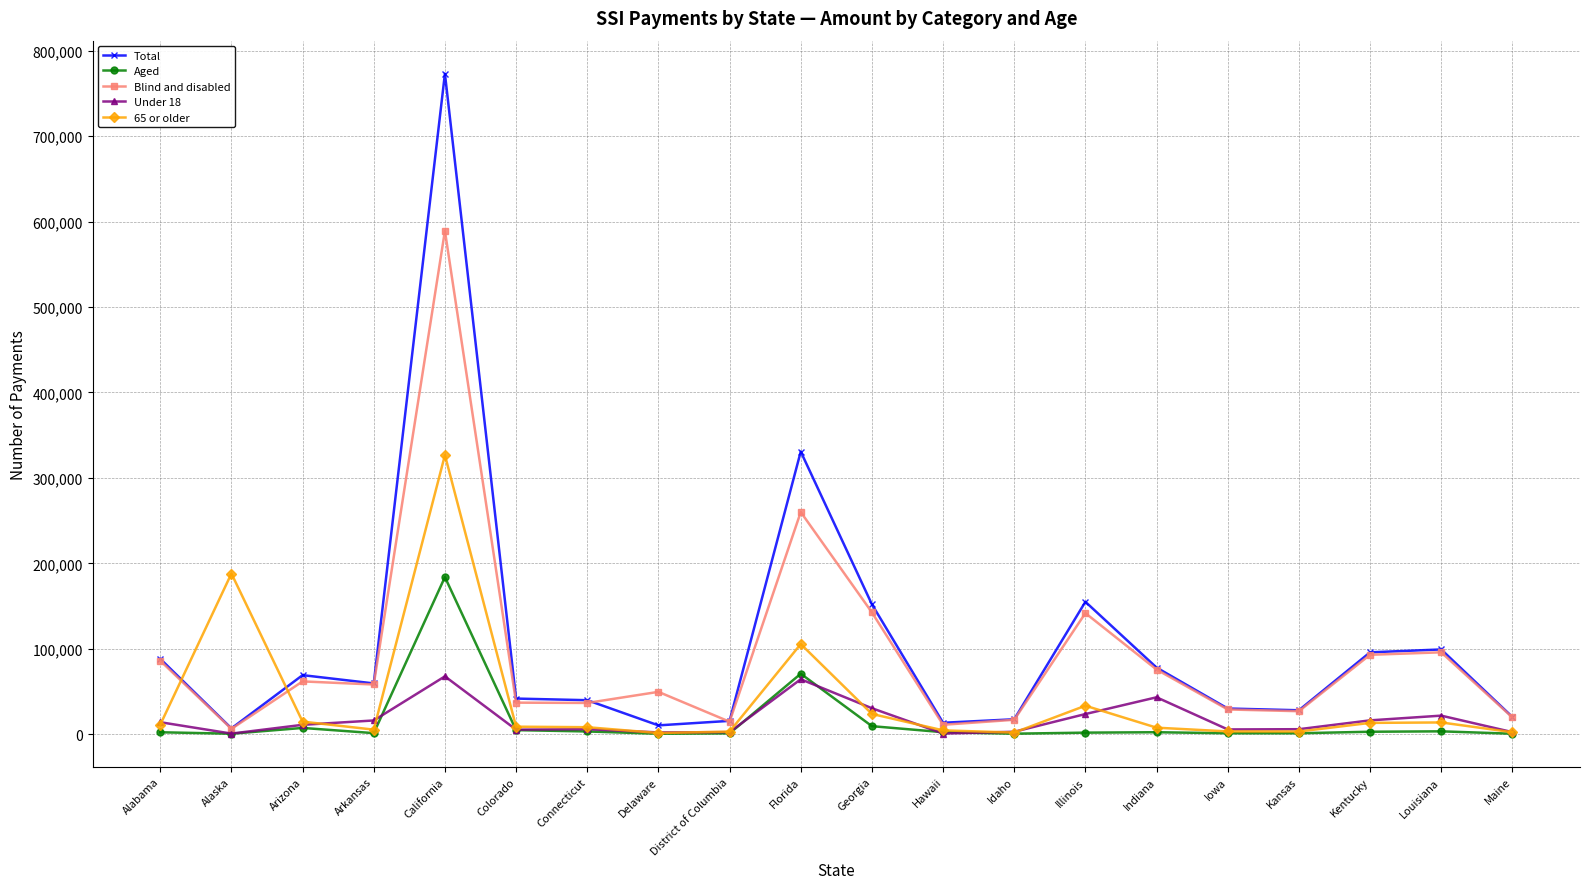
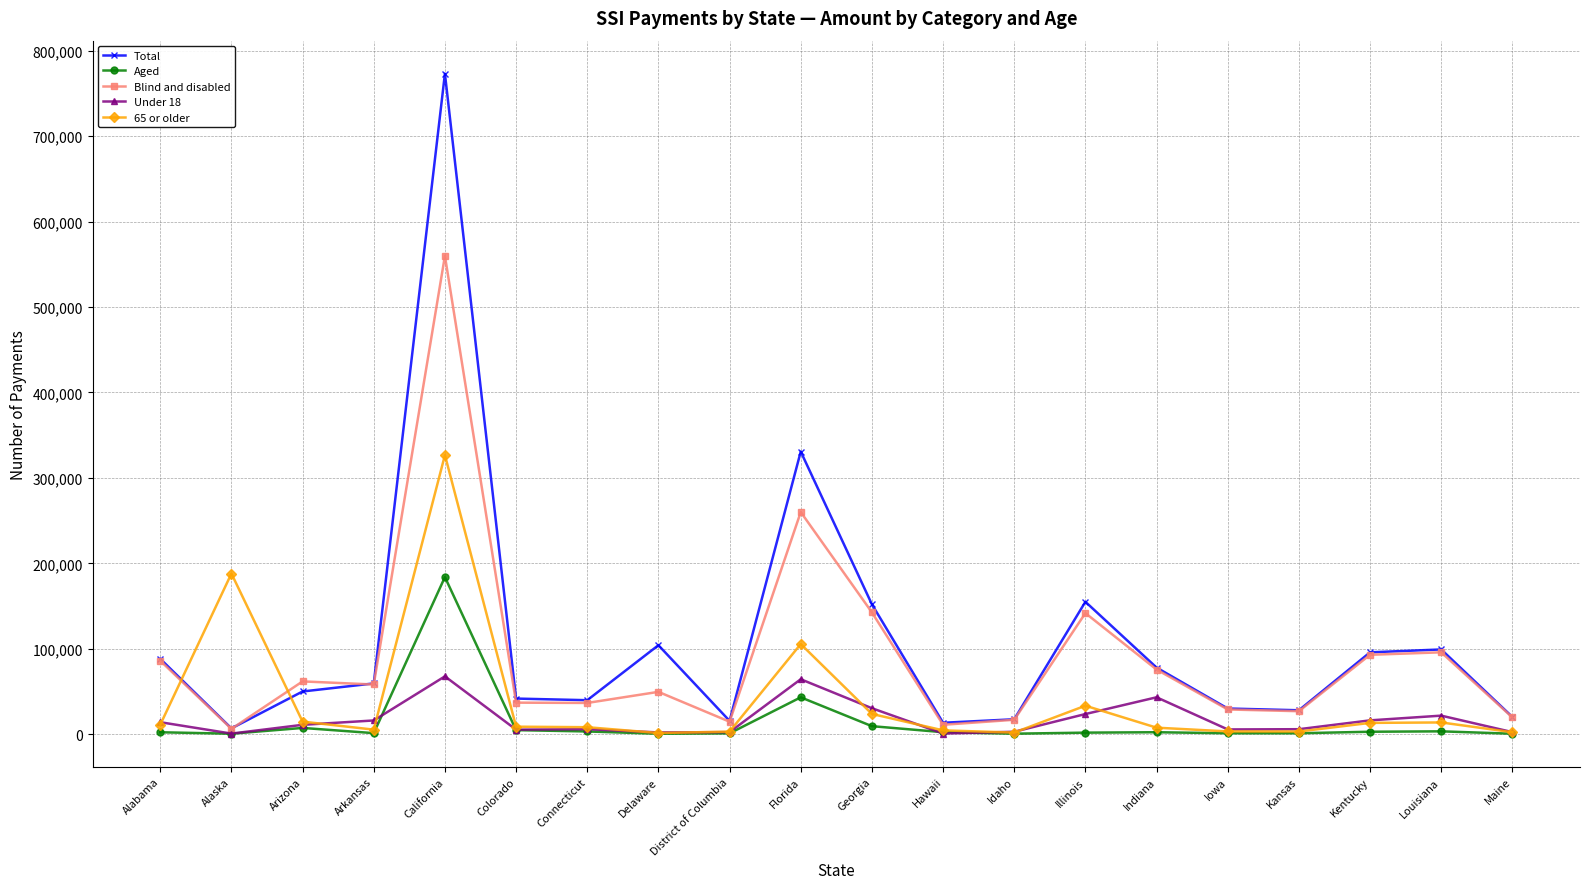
Total, Arizona: 70,000 -> 50,000
Blind and disabled, California: 590,000 -> 560,000
Total, Delaware: 10,000 -> 100,000
Aged, Florida: 70,000 -> 40,000
